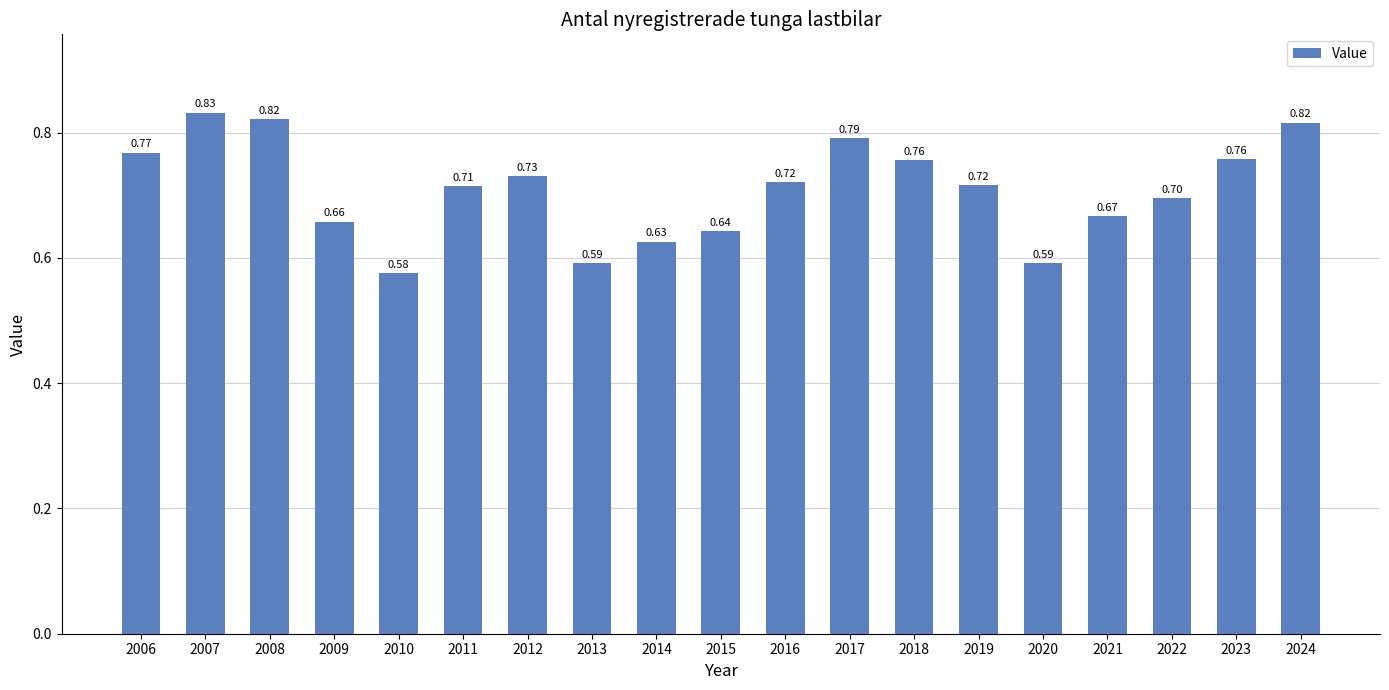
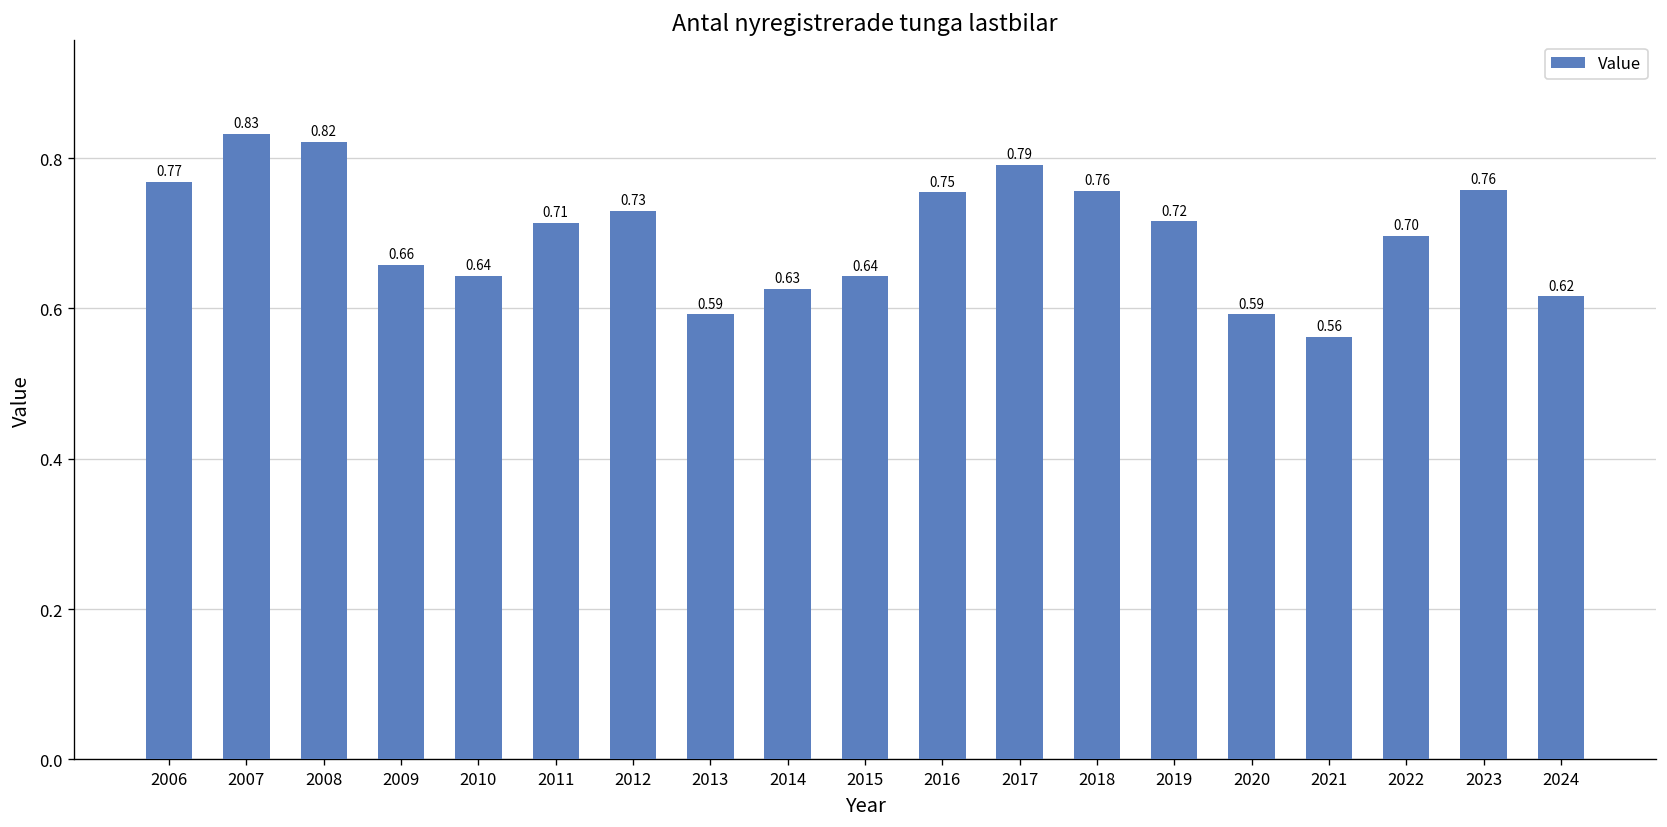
2010: 0.58 -> 0.64
2016: 0.72 -> 0.75
2021: 0.67 -> 0.56
2024: 0.82 -> 0.62
